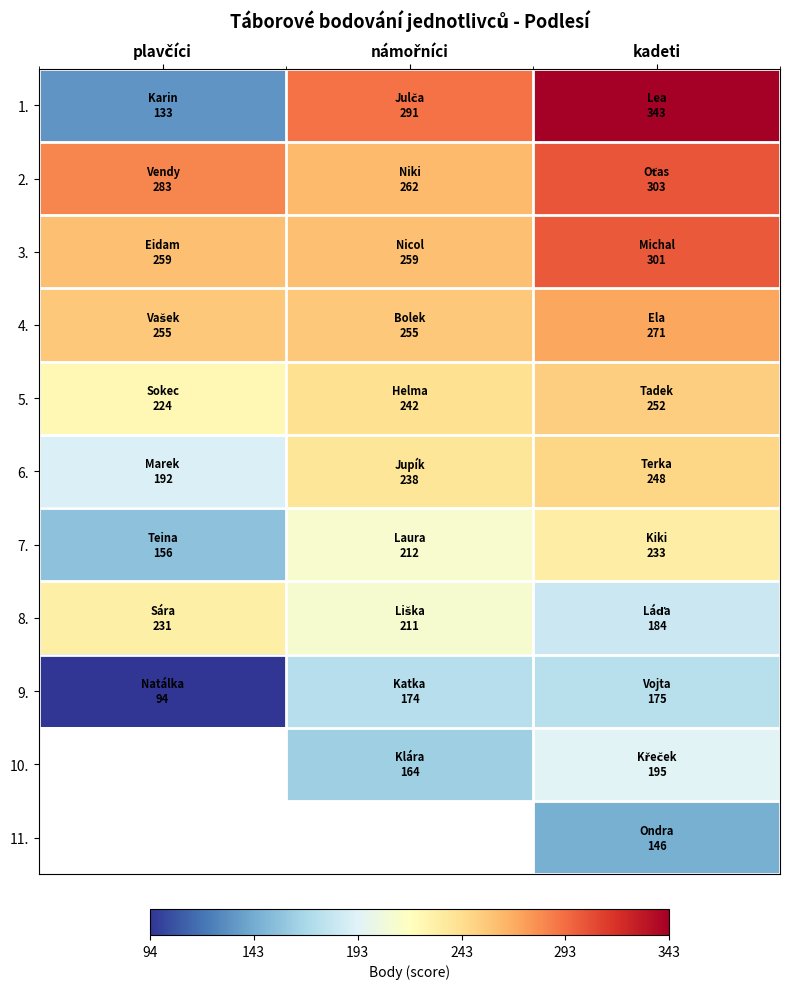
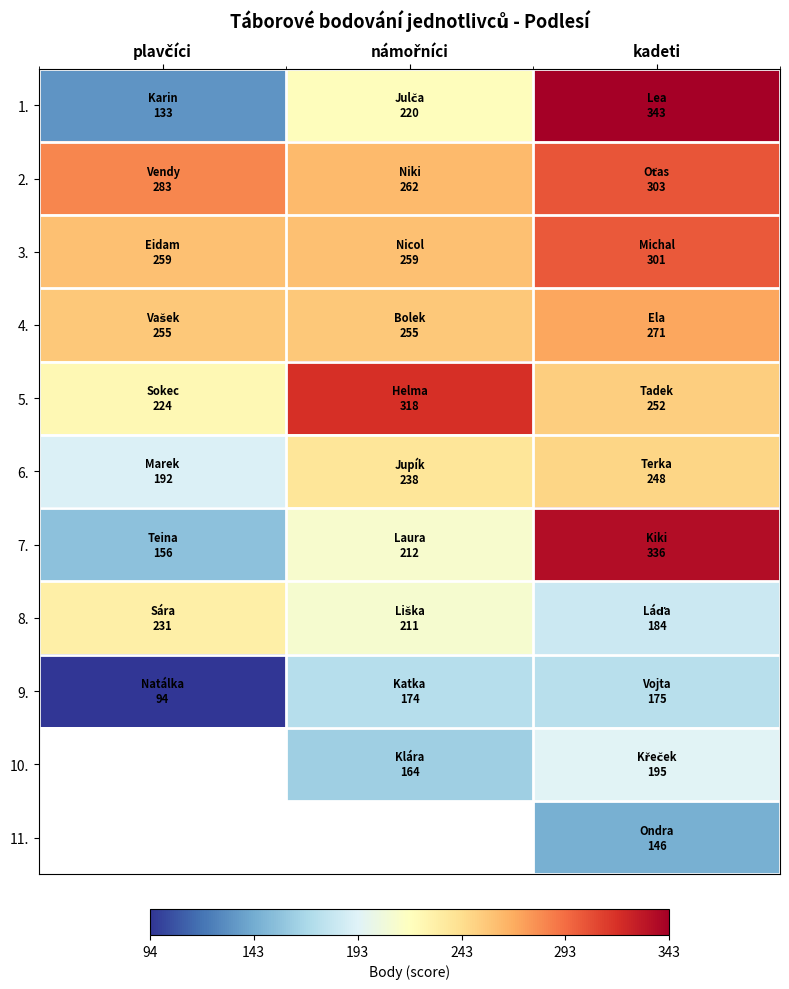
1., námořníci: 291 -> 220
5., námořníci: 242 -> 318
7., kadeti: 233 -> 336
